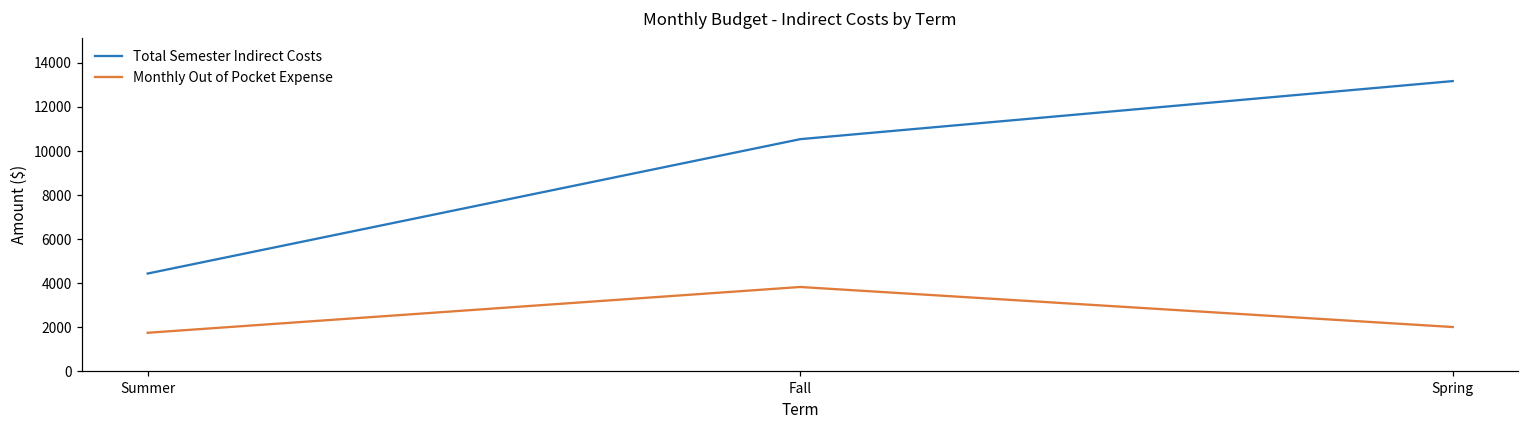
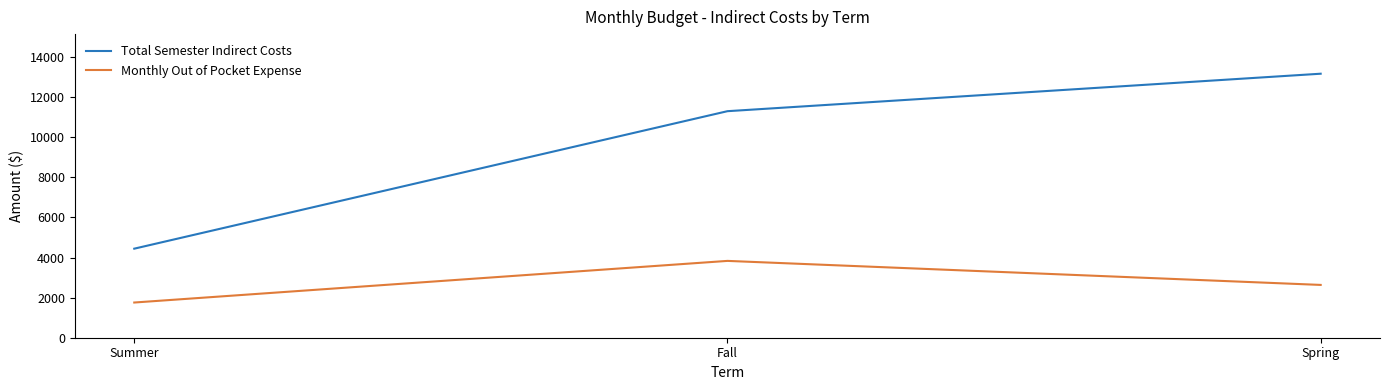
Total Semester Indirect Costs, Fall: 10500 -> 11300
Monthly Out of Pocket Expense, Spring: 2000 -> 2600
